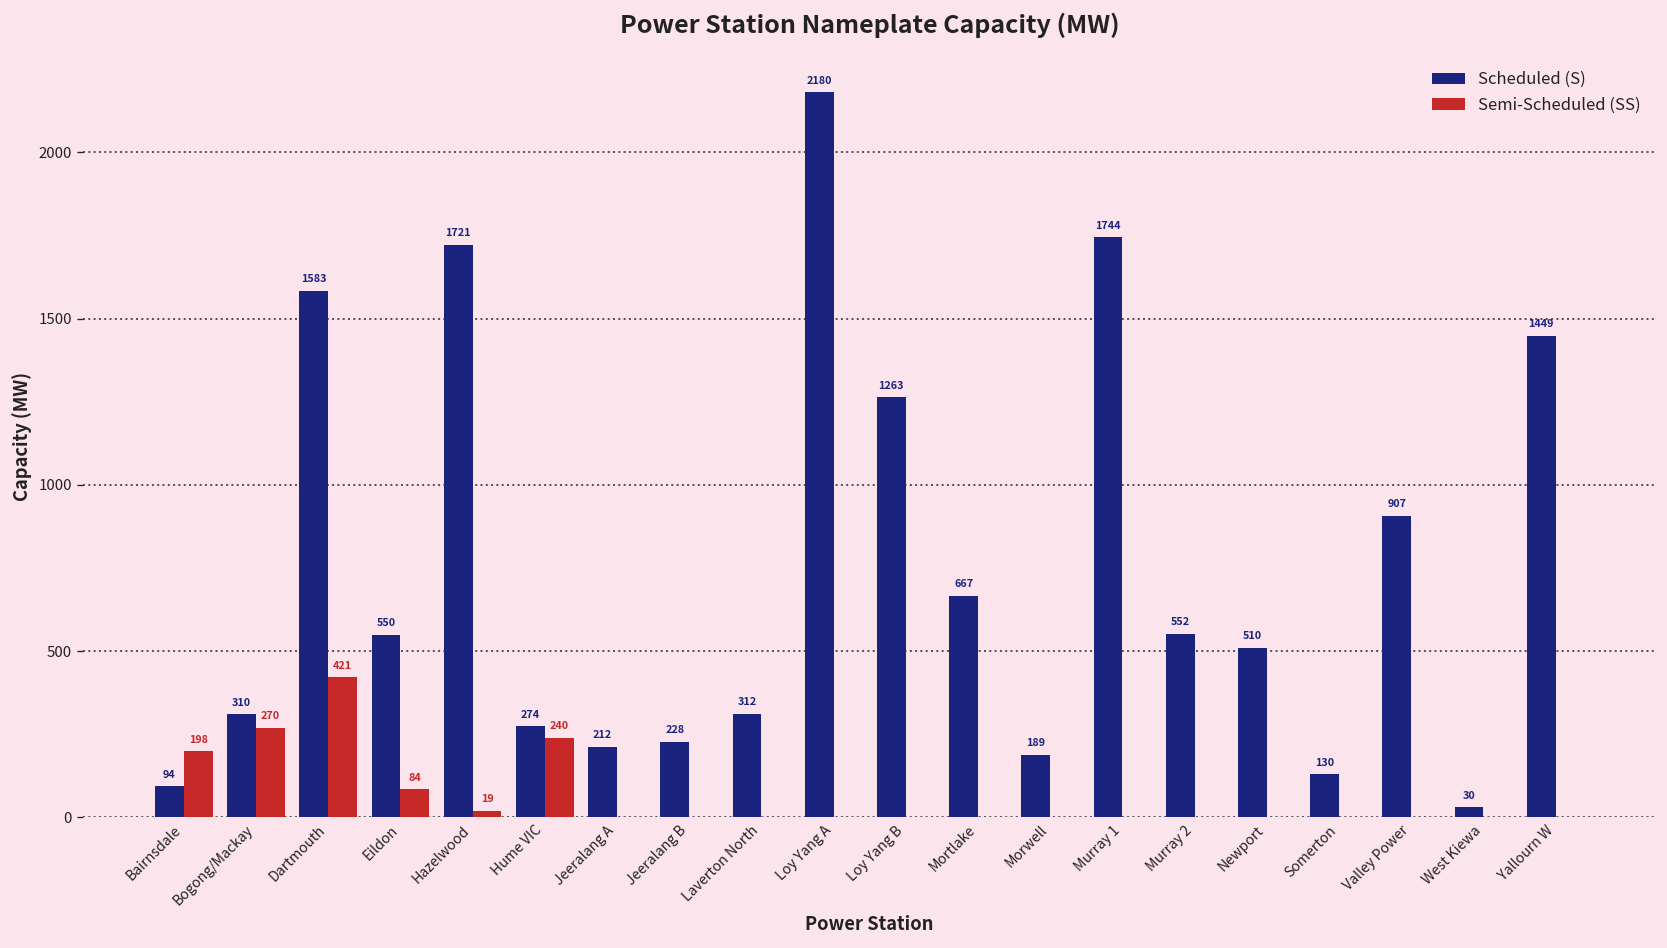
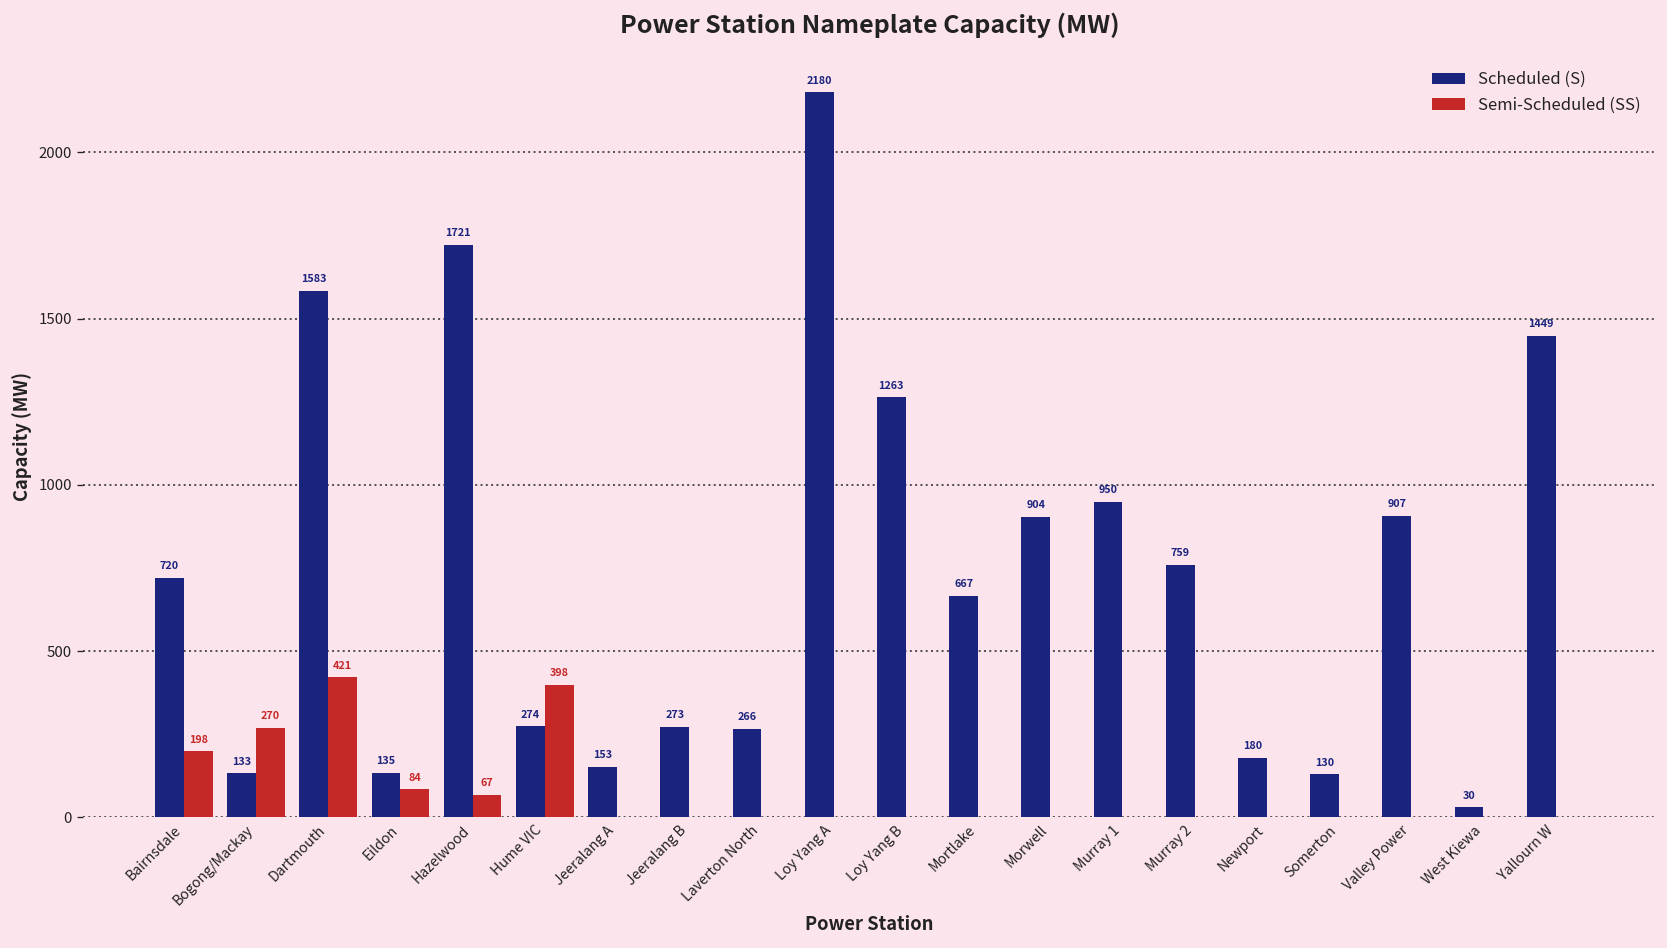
Scheduled (S), Bairnsdale: 94 -> 720
Scheduled (S), Bogong/Mackay: 310 -> 133
Scheduled (S), Eildon: 550 -> 135
Semi-Scheduled (SS), Hazelwood: 19 -> 67
Semi-Scheduled (SS), Hume VIC: 240 -> 398
Scheduled (S), Jeeralang A: 212 -> 153
Scheduled (S), Jeeralang B: 228 -> 273
Scheduled (S), Laverton North: 312 -> 266
Scheduled (S), Morwell: 189 -> 904
Scheduled (S), Murray 1: 1744 -> 950
Scheduled (S), Murray 2: 552 -> 759
Scheduled (S), Newport: 510 -> 180
